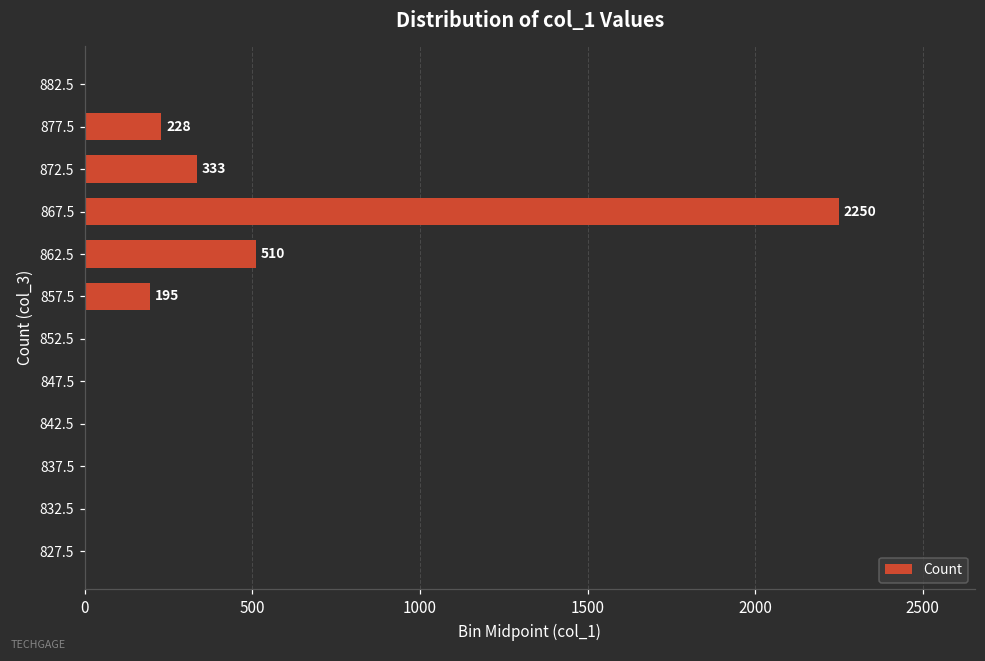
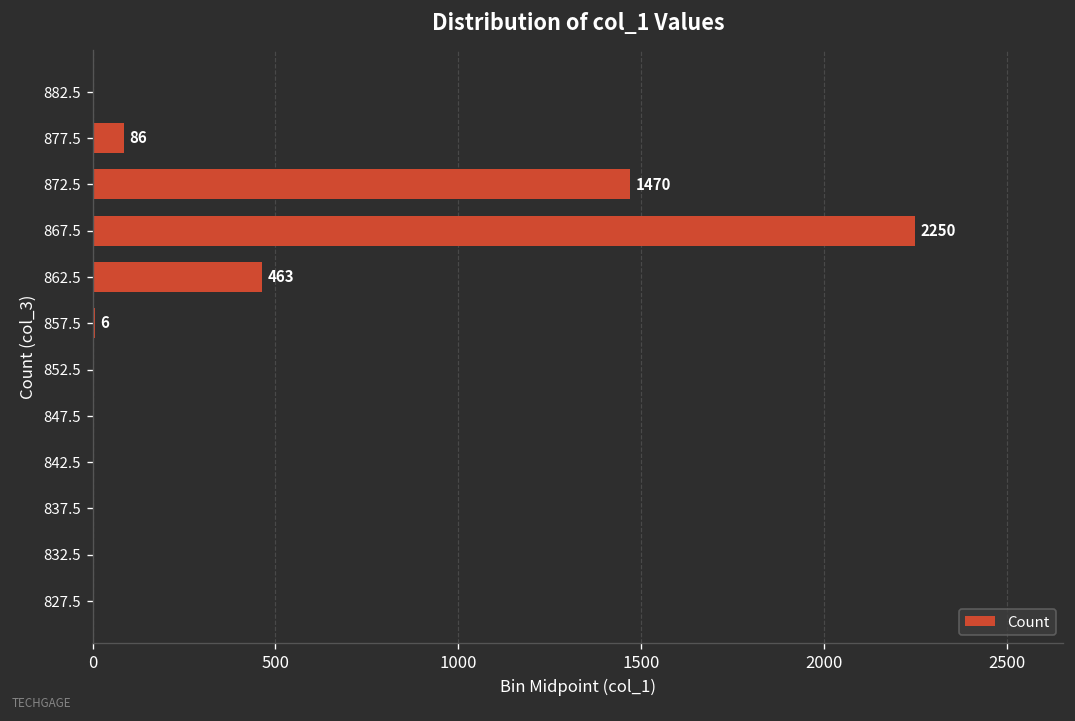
877.5: 228 -> 86
872.5: 333 -> 1470
862.5: 510 -> 463
857.5: 195 -> 6
